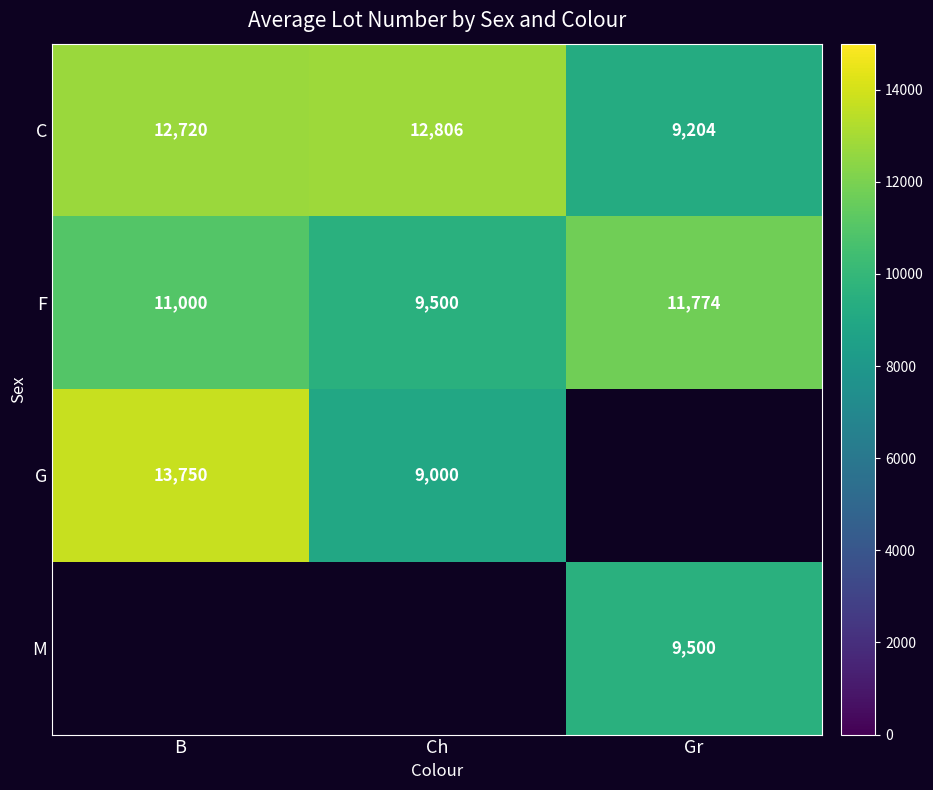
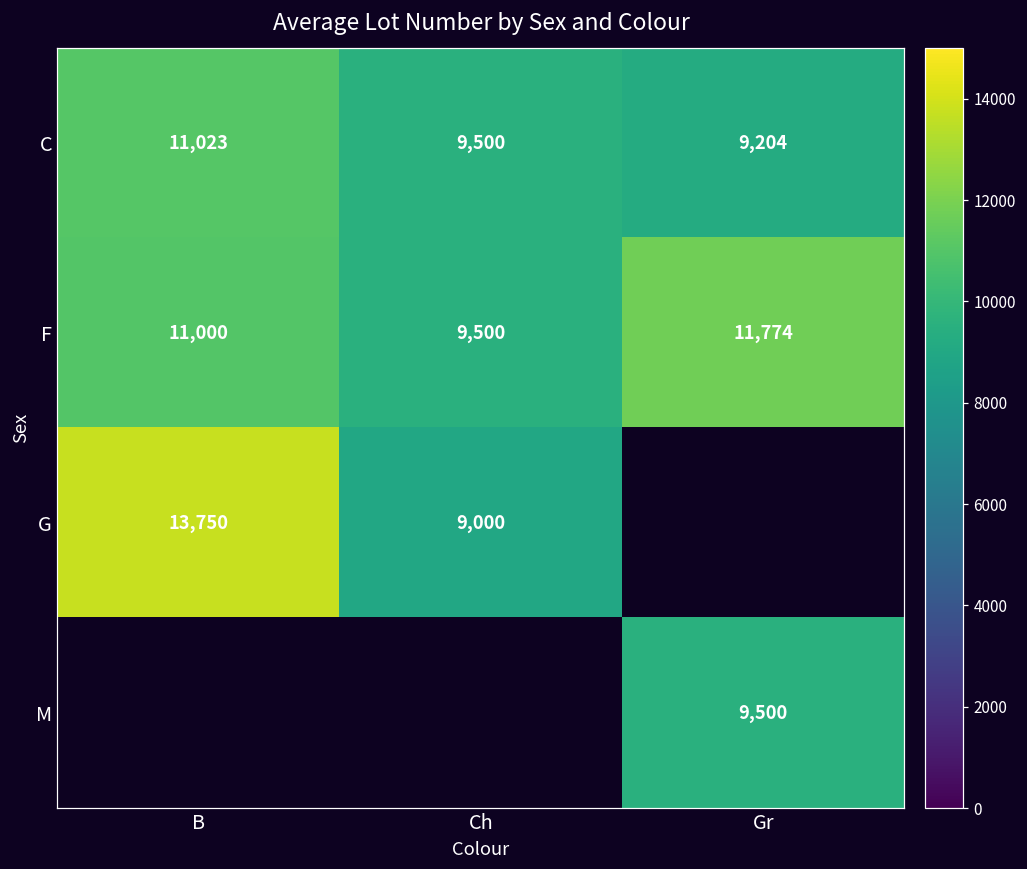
C, B: 12,720 -> 11,023
C, Ch: 12,806 -> 9,500
